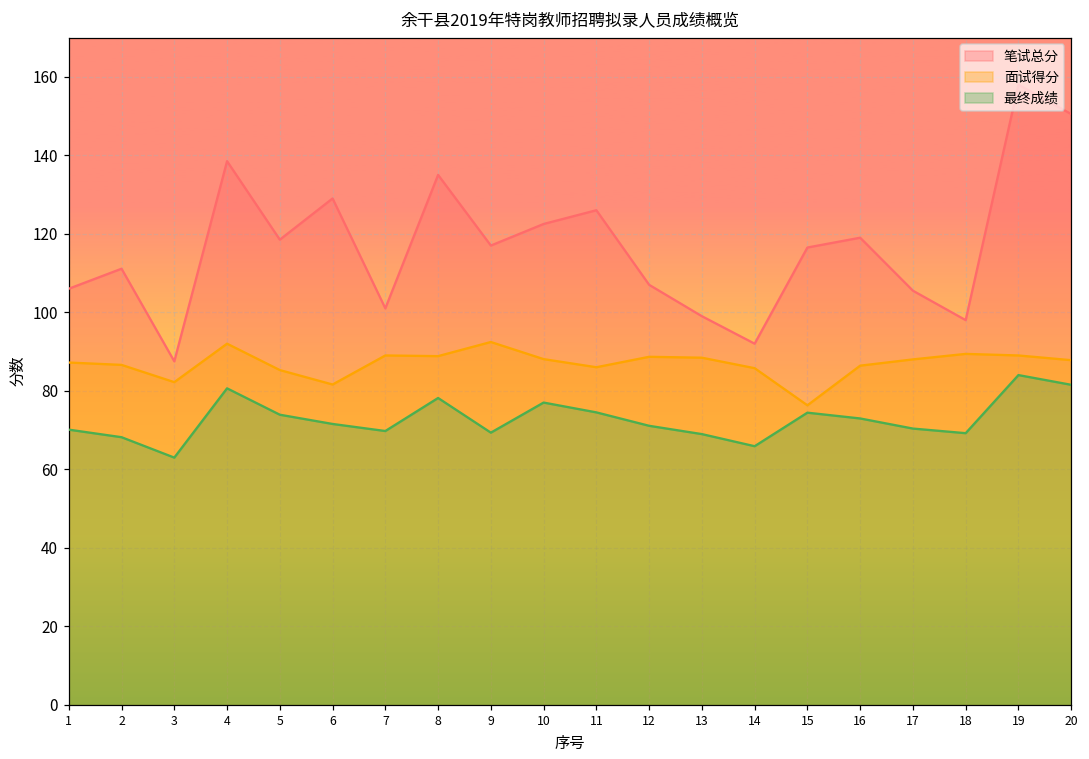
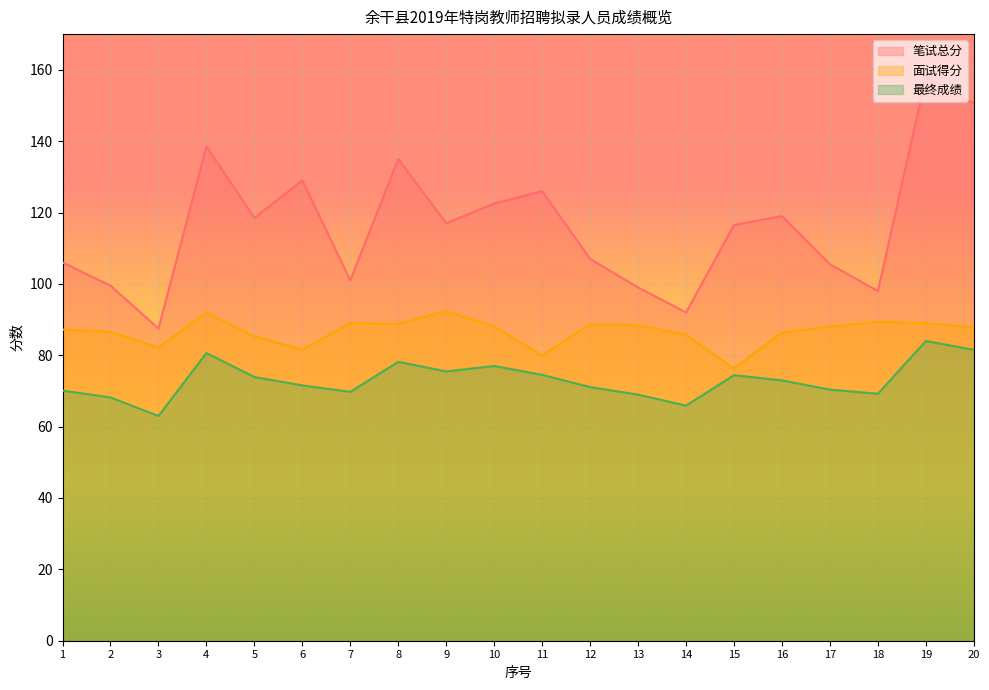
笔试总分, 2: 111 -> 100
最终成绩, 9: 69 -> 75
面试得分, 11: 86 -> 80
